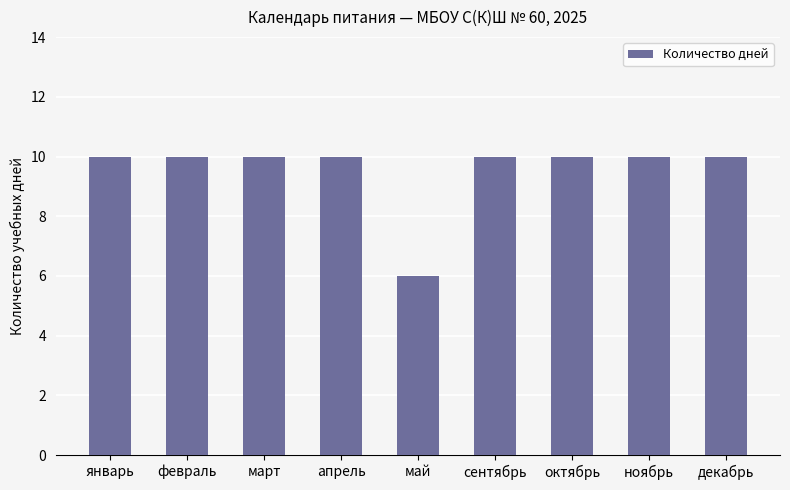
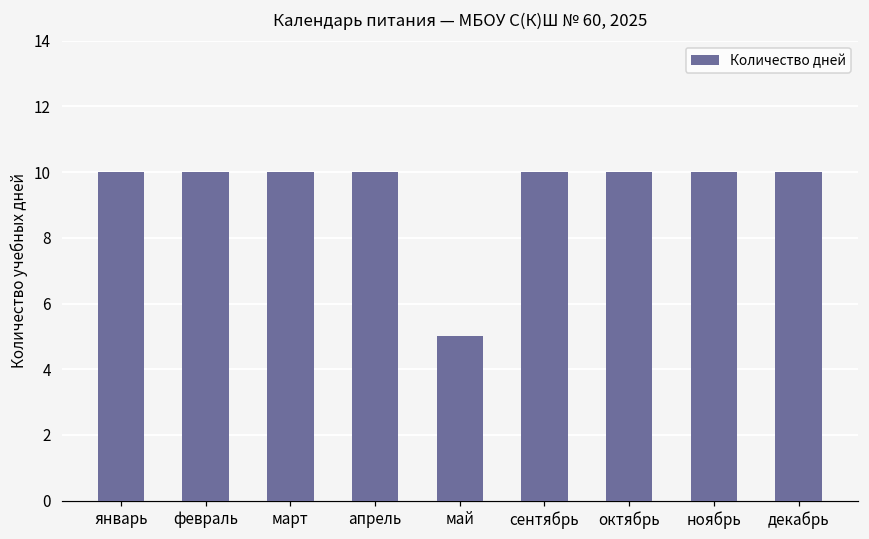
май: 6 -> 5
